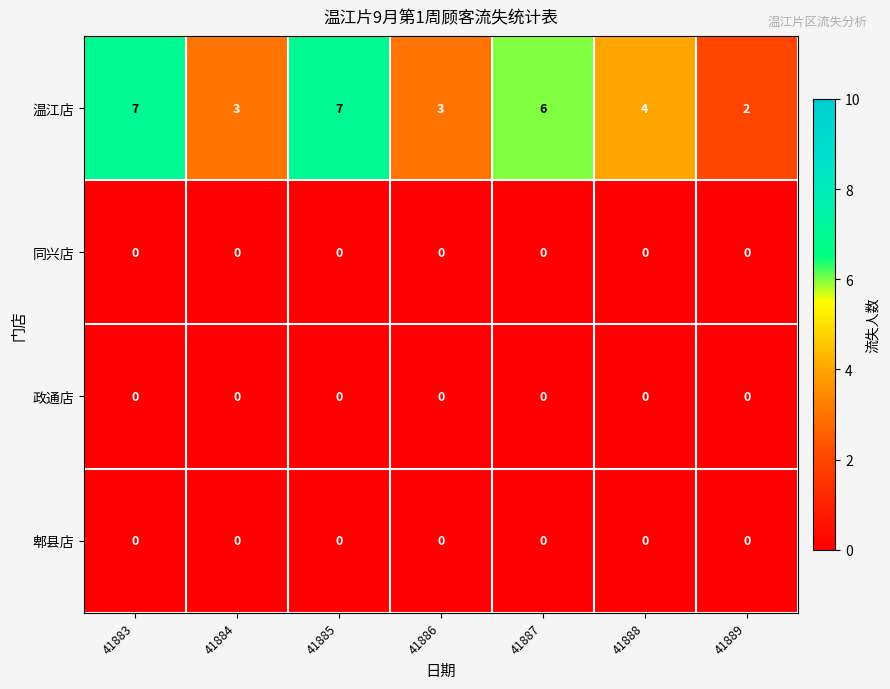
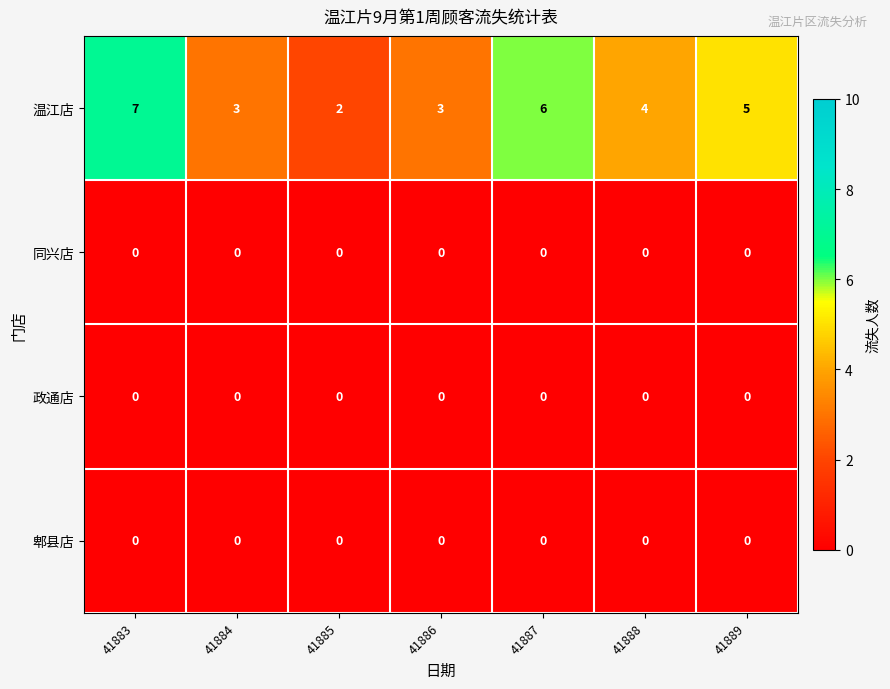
温江店, 41885: 7 -> 2
温江店, 41889: 2 -> 5
